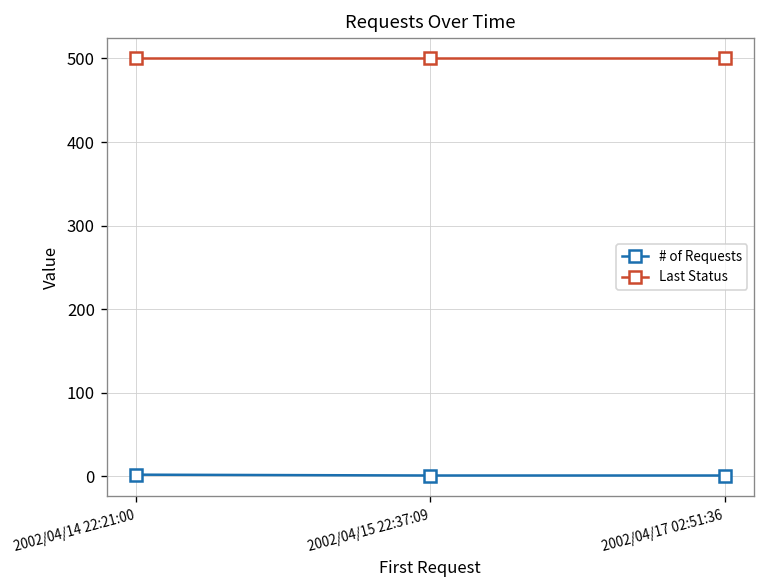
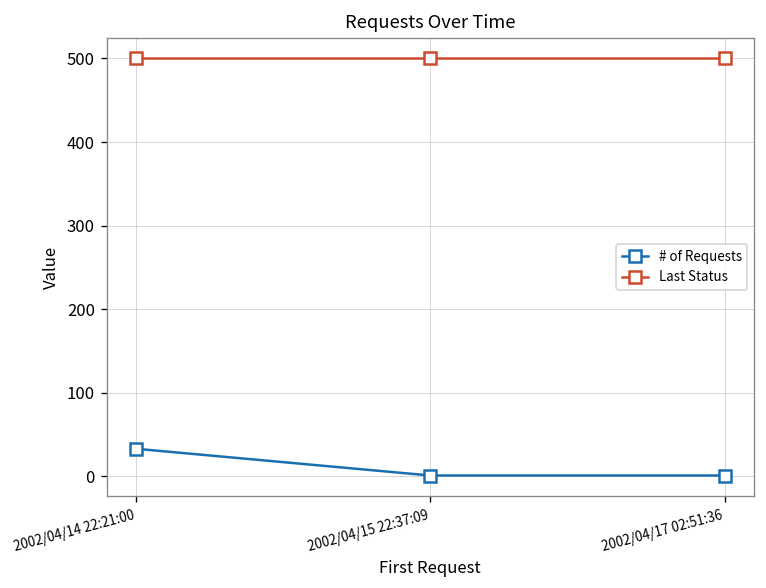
# of Requests, 2002/04/14 22:21:00: 0 -> 30
